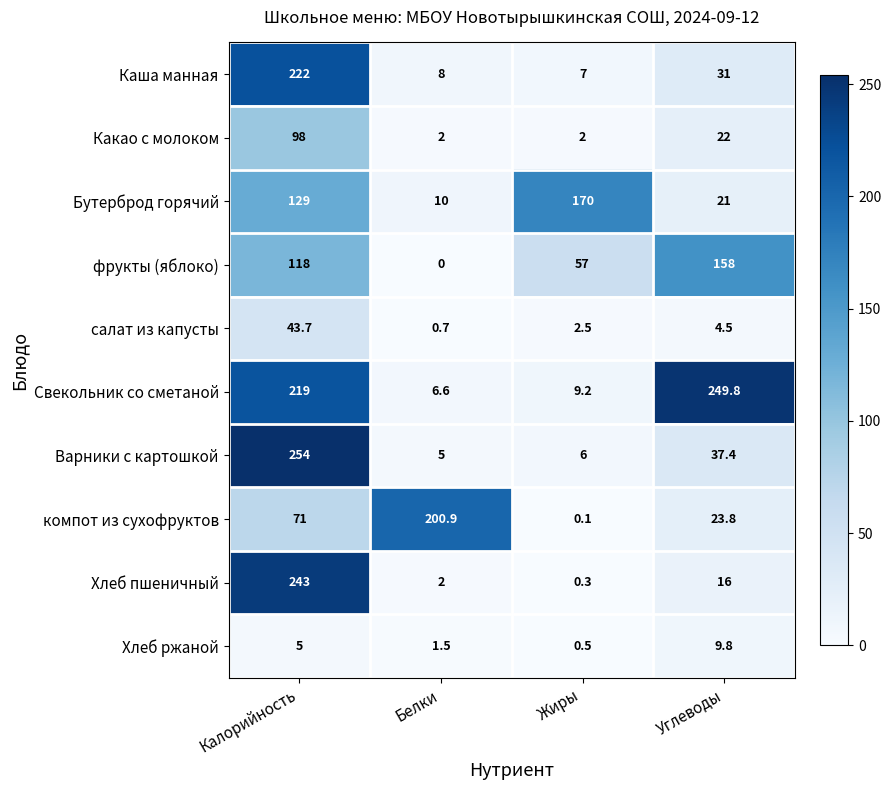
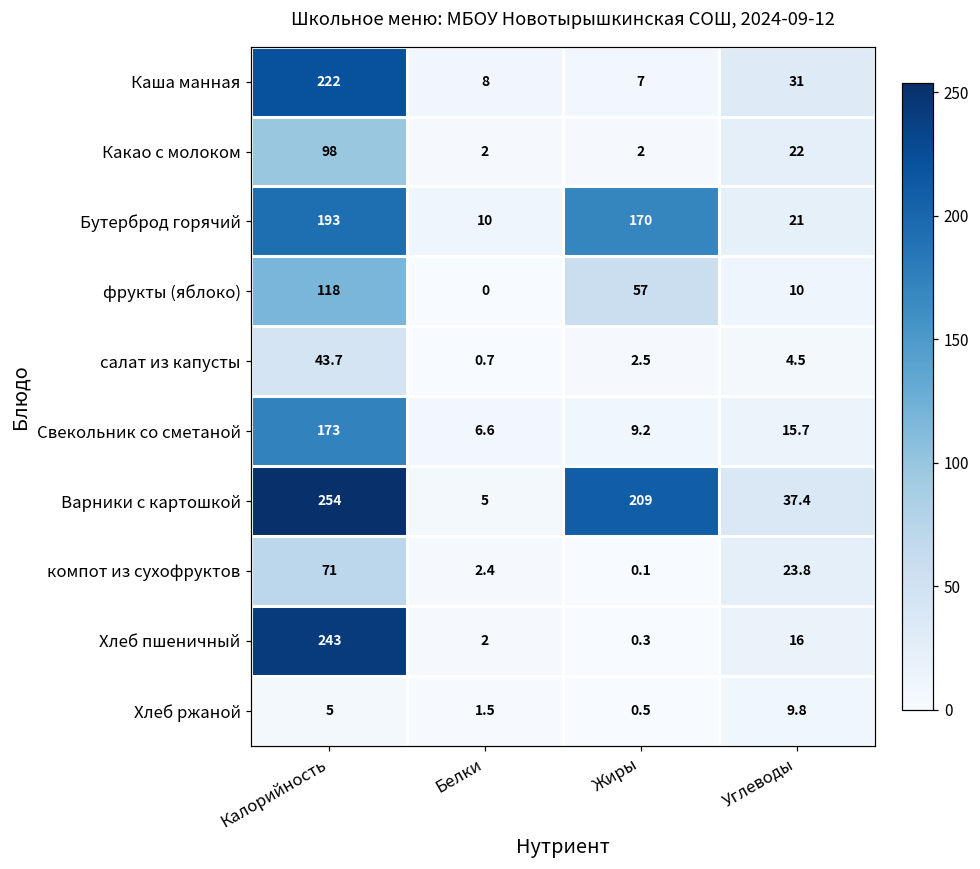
Бутерброд горячий, Калорийность: 129 -> 193
фрукты (яблоко), Углеводы: 158 -> 10
Свекольник со сметаной, Калорийность: 219 -> 173
Свекольник со сметаной, Углеводы: 249.8 -> 15.7
Варники с картошкой, Жиры: 6 -> 209
компот из сухофруктов, Белки: 200.9 -> 2.4
